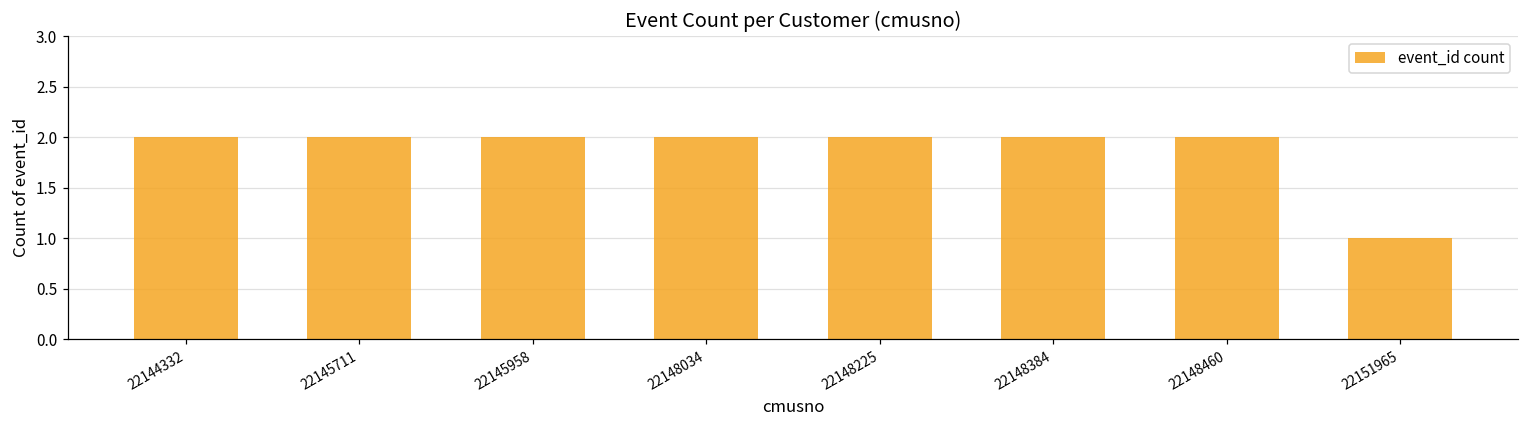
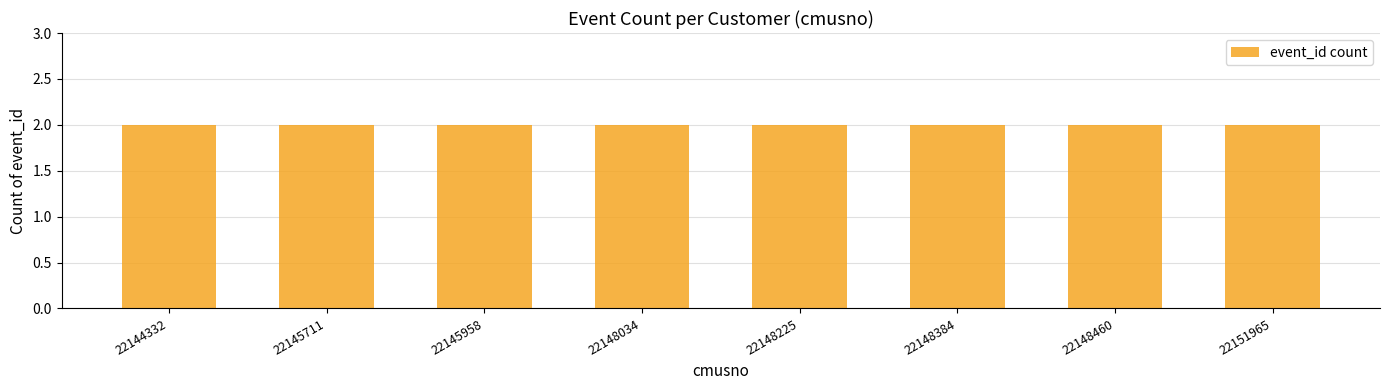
22151965: 1 -> 2
